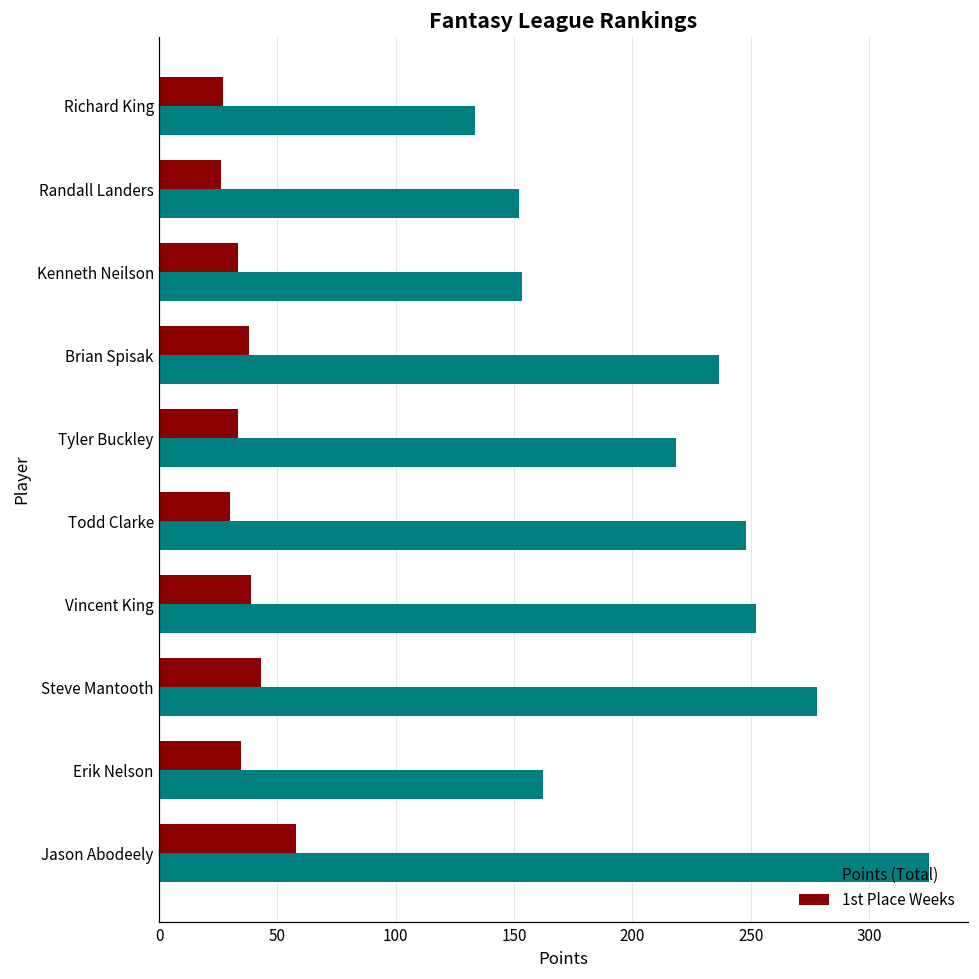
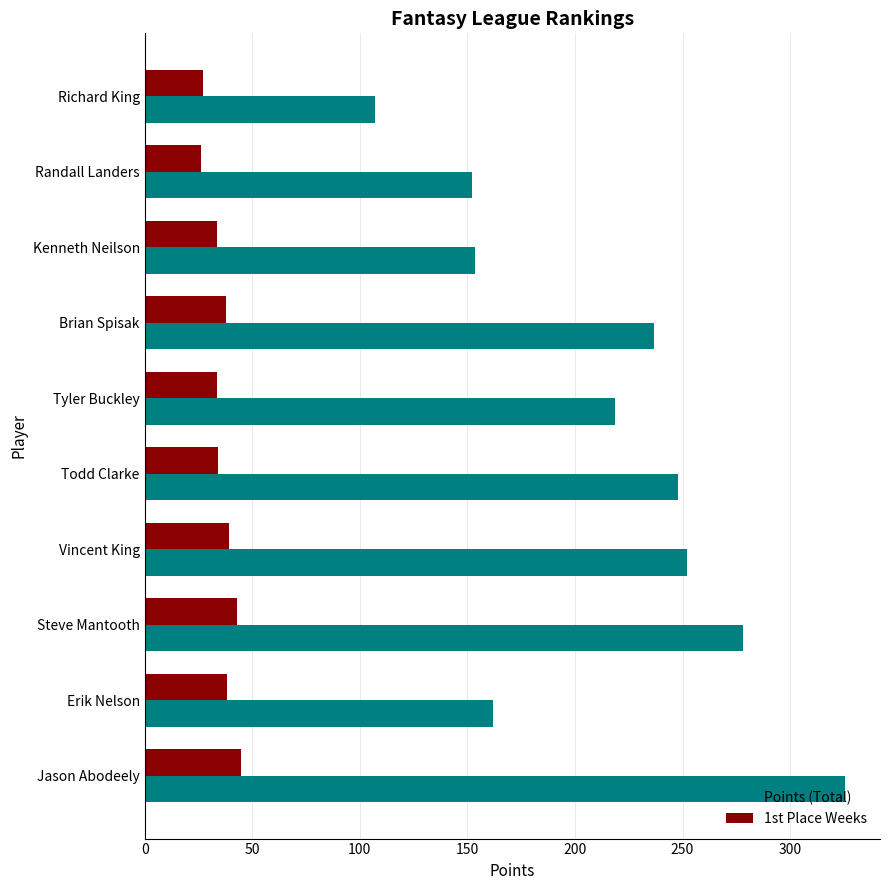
Points (Total), Richard King: 134 -> 107
1st Place Weeks, Todd Clarke: 30 -> 34
1st Place Weeks, Erik Nelson: 35 -> 39
1st Place Weeks, Jason Abodeely: 58 -> 45
